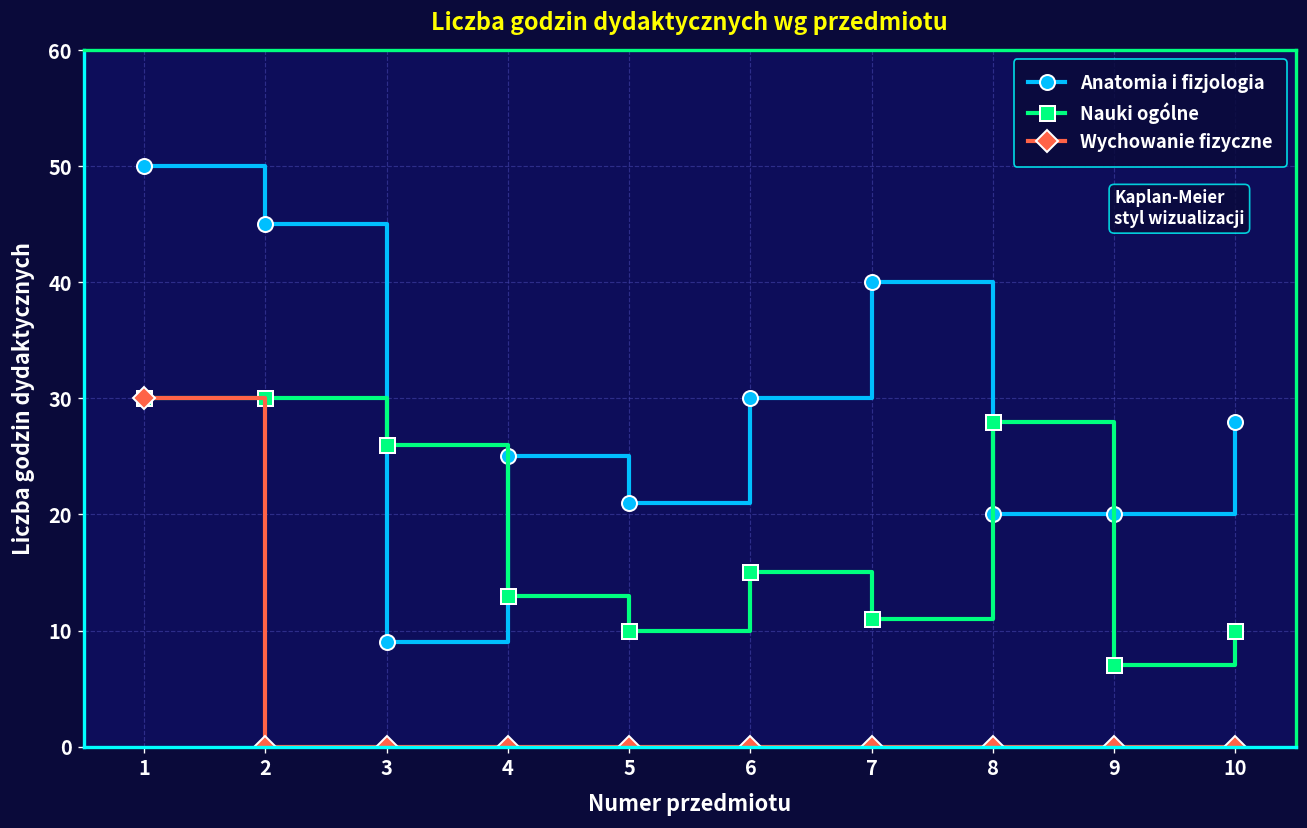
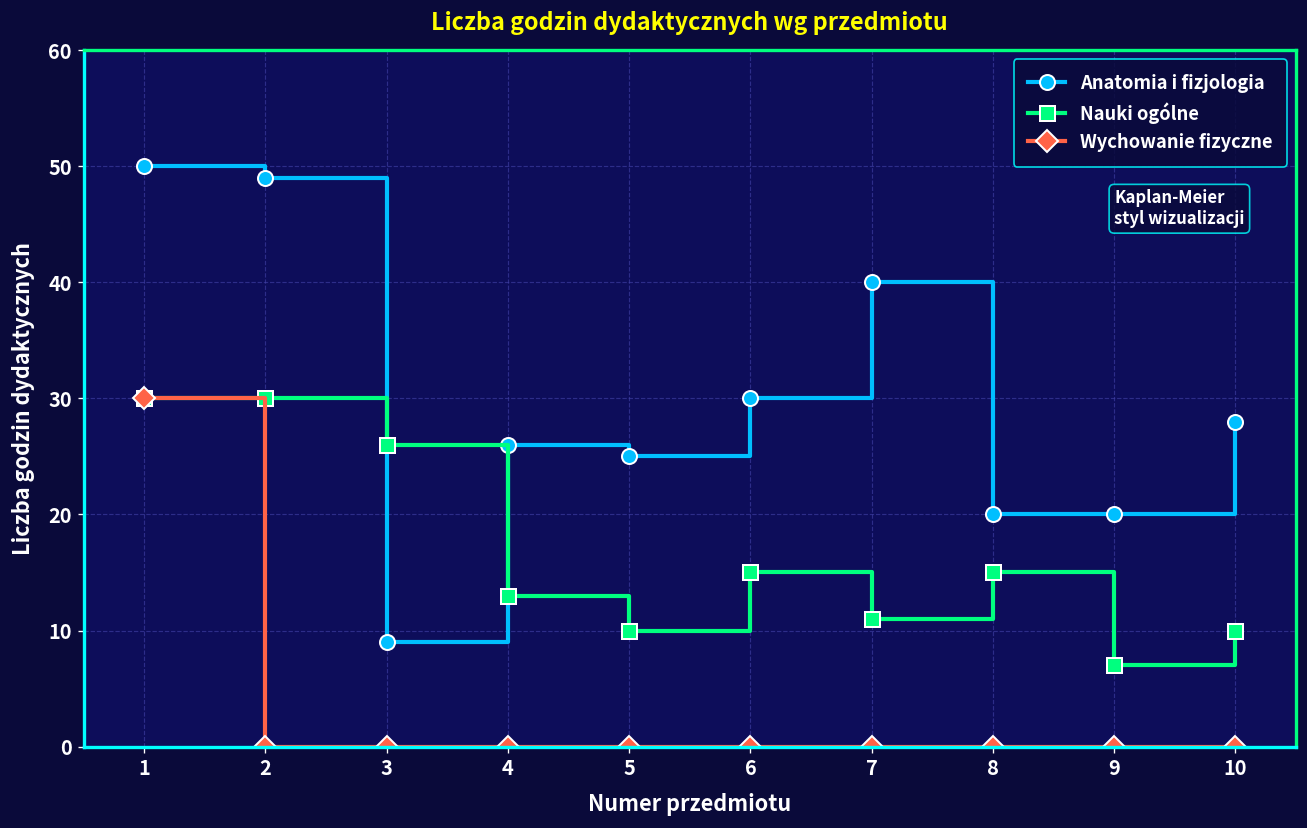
Anatomia i fizjologia, 2: 45 -> 49
Anatomia i fizjologia, 4: 25 -> 26
Anatomia i fizjologia, 5: 21 -> 25
Nauki ogólne, 8: 28 -> 15
